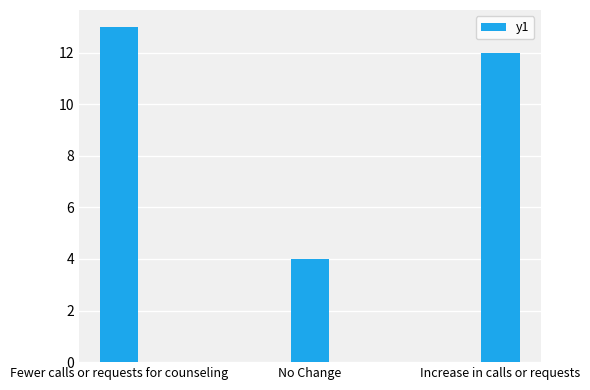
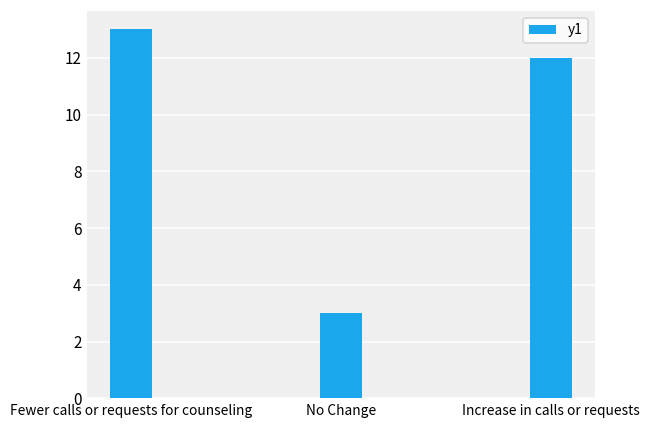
No Change: 4 -> 3
